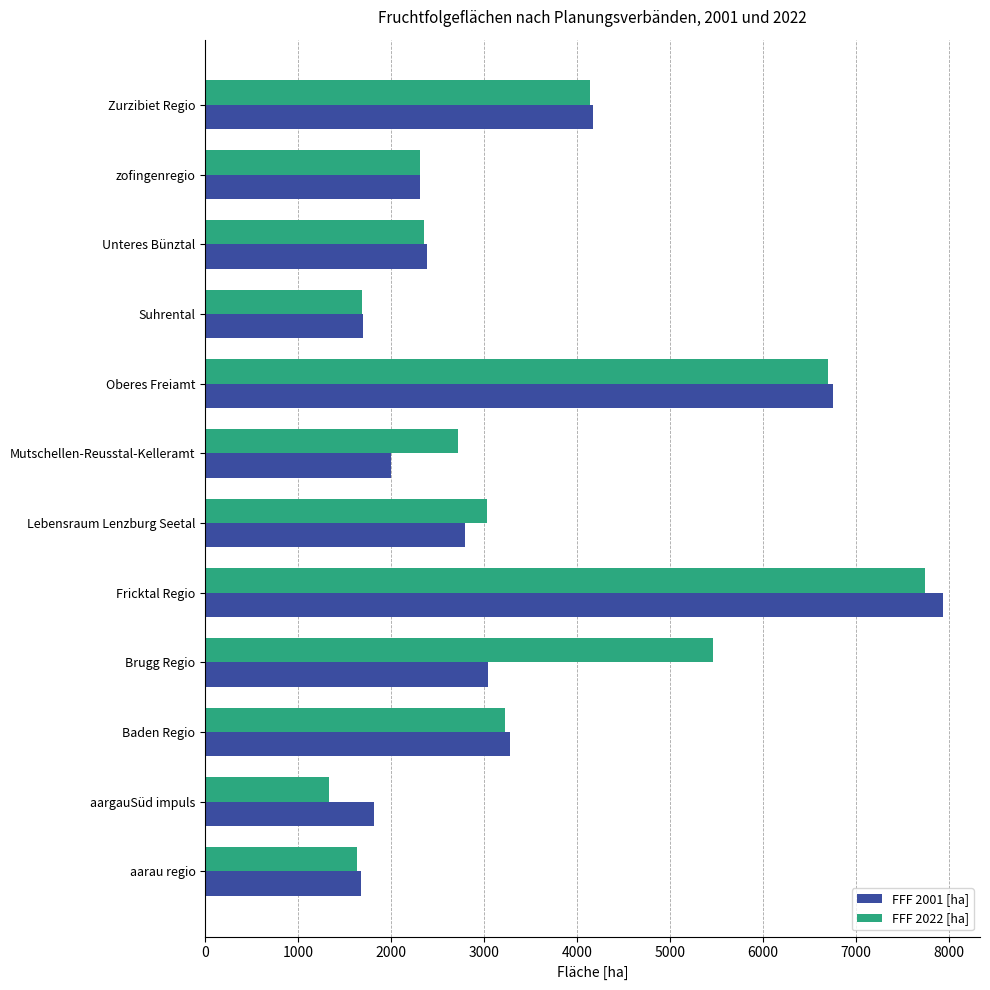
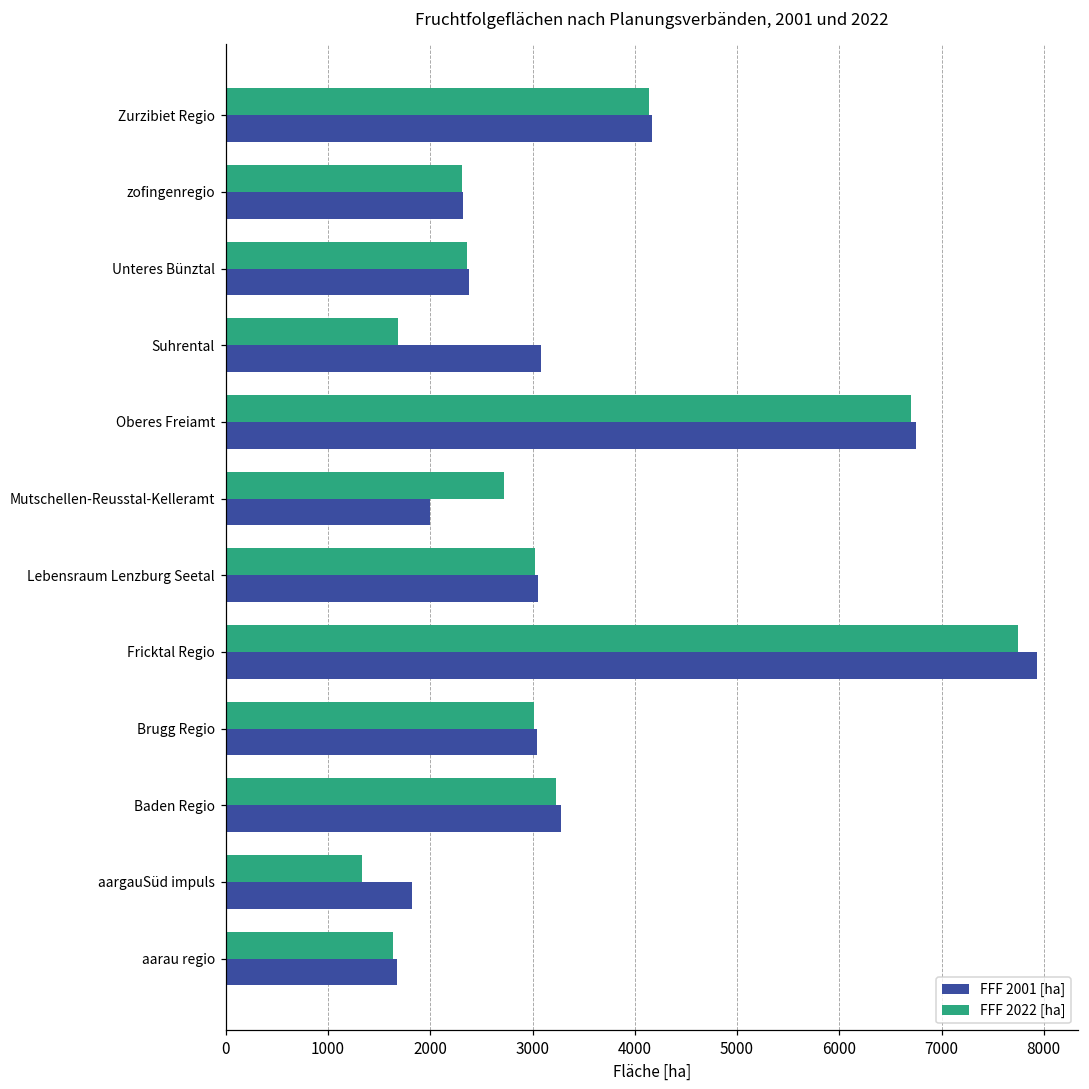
FFF 2001 [ha], Suhrental: 1700 -> 3100
FFF 2001 [ha], Lebensraum Lenzburg Seetal: 2800 -> 3100
FFF 2022 [ha], Brugg Regio: 5500 -> 3000
